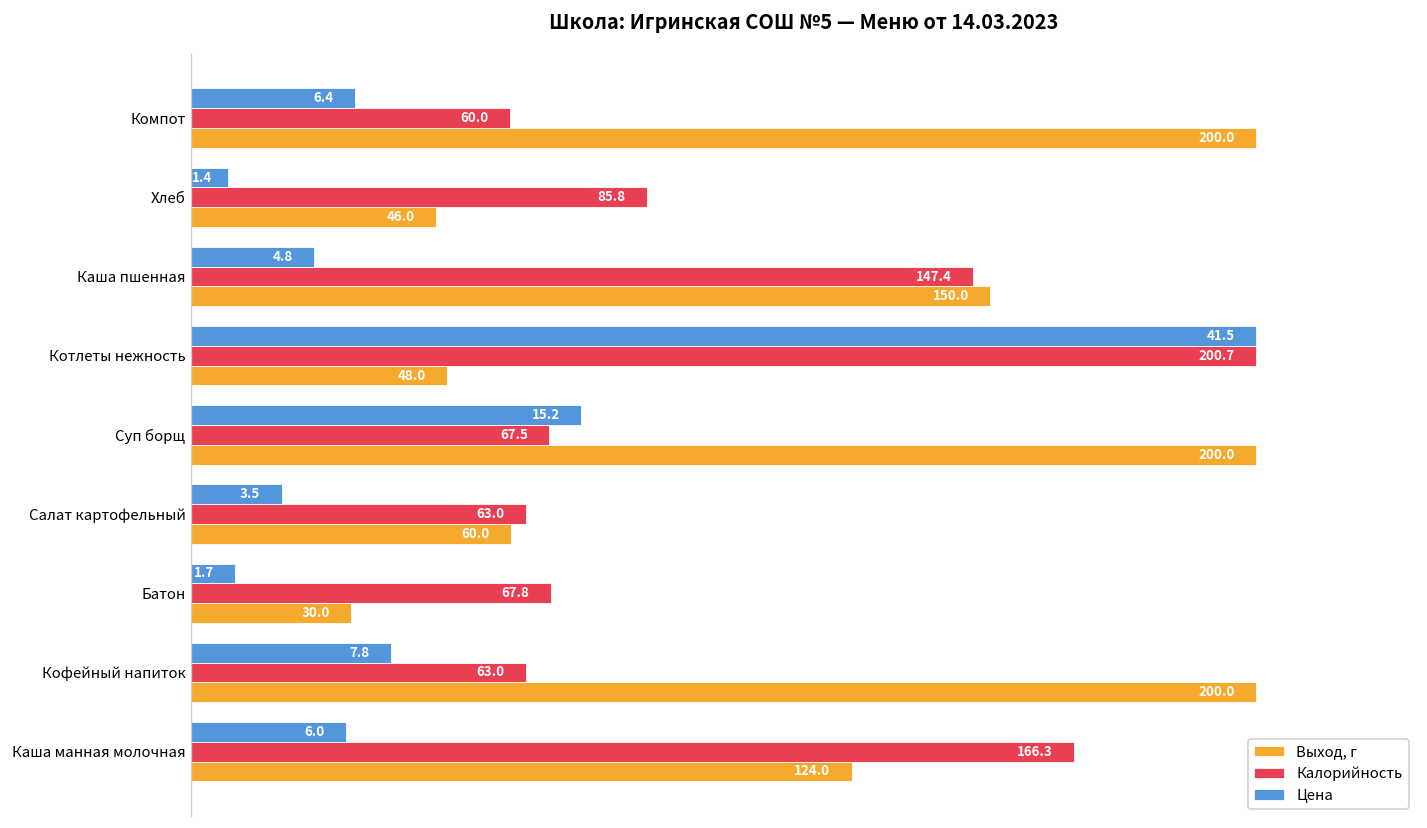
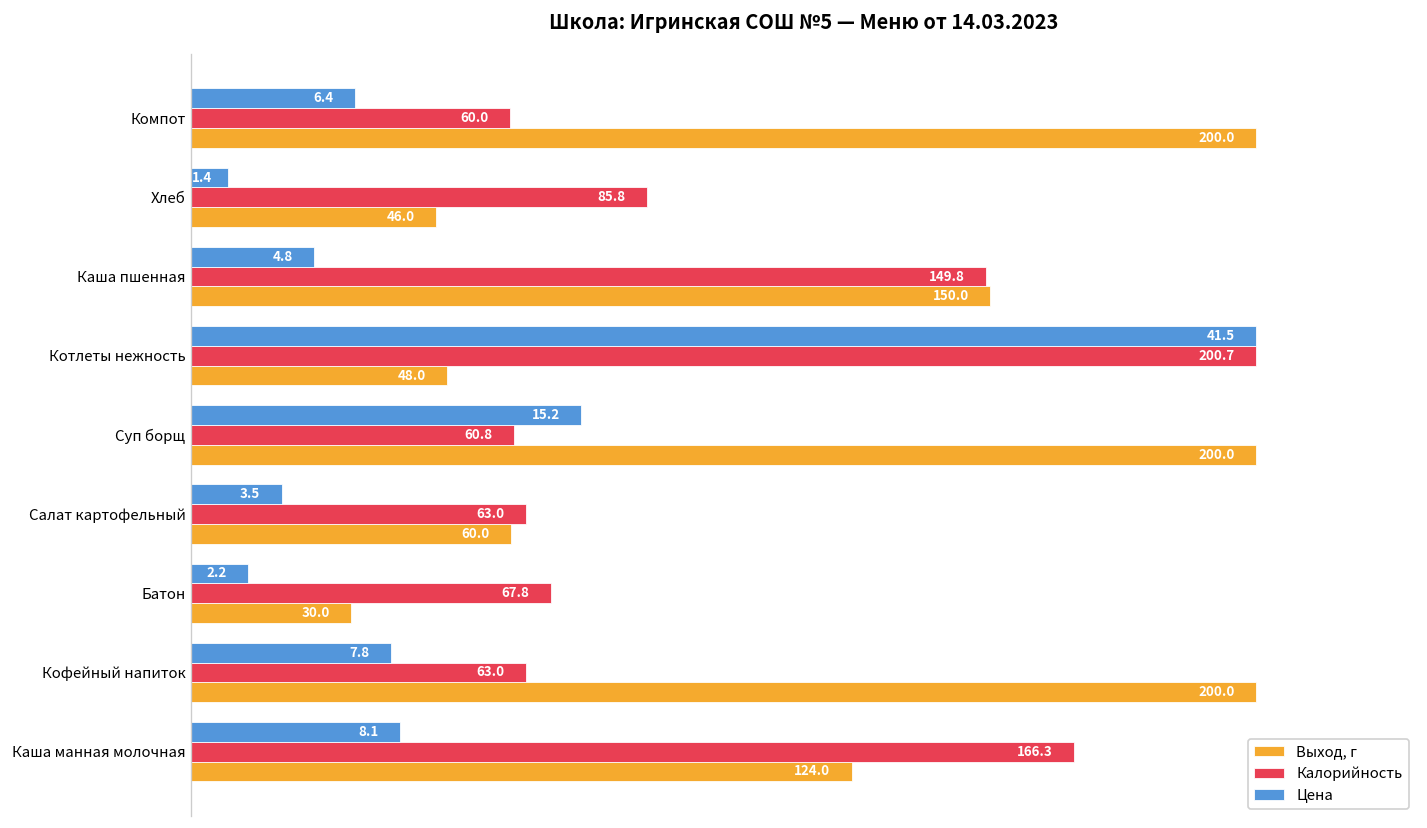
Калорийность, Каша пшенная: 147.4 -> 149.8
Калорийность, Суп борщ: 67.5 -> 60.8
Цена, Батон: 1.7 -> 2.2
Цена, Каша манная молочная: 6.0 -> 8.1
